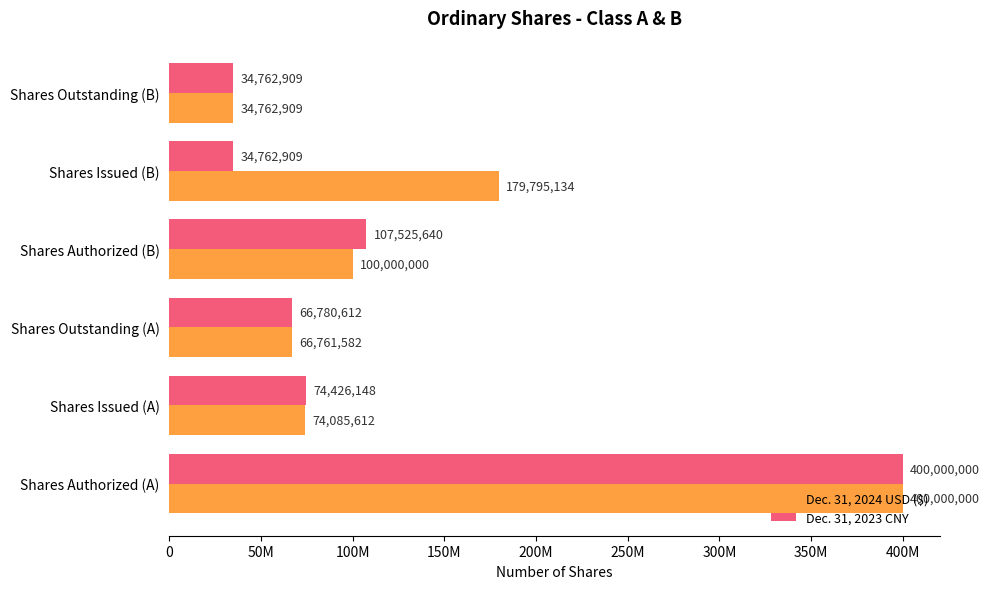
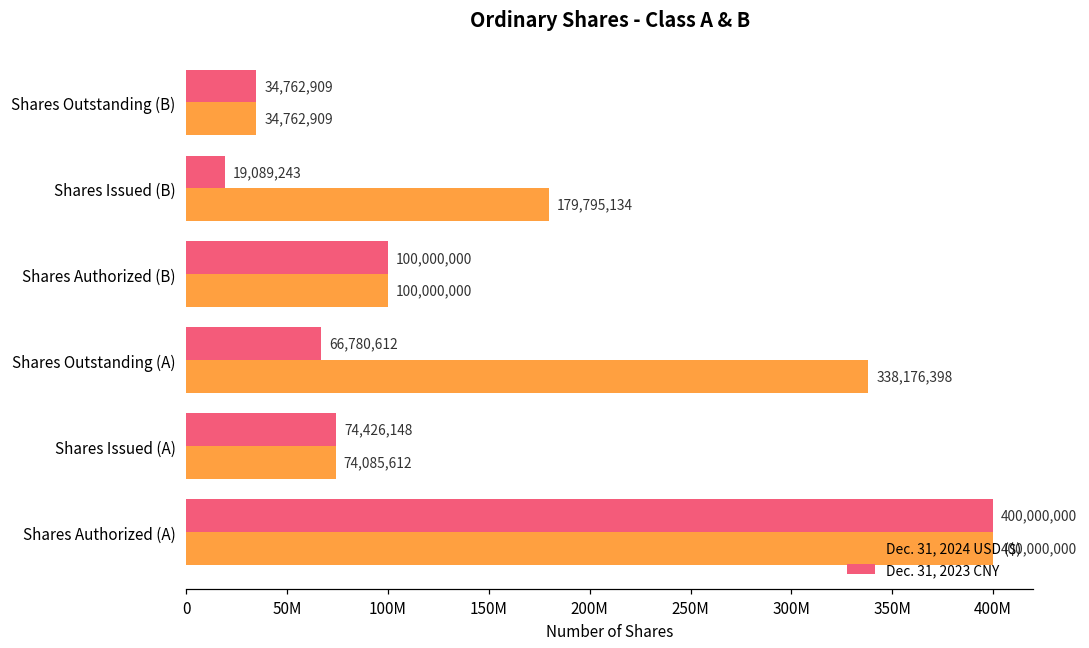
Dec. 31, 2023 CNY, Shares Issued (B): 34,762,909 -> 19,089,243
Dec. 31, 2023 CNY, Shares Authorized (B): 107,525,640 -> 100,000,000
Dec. 31, 2024 USD ($), Shares Outstanding (A): 66,761,582 -> 338,176,398
